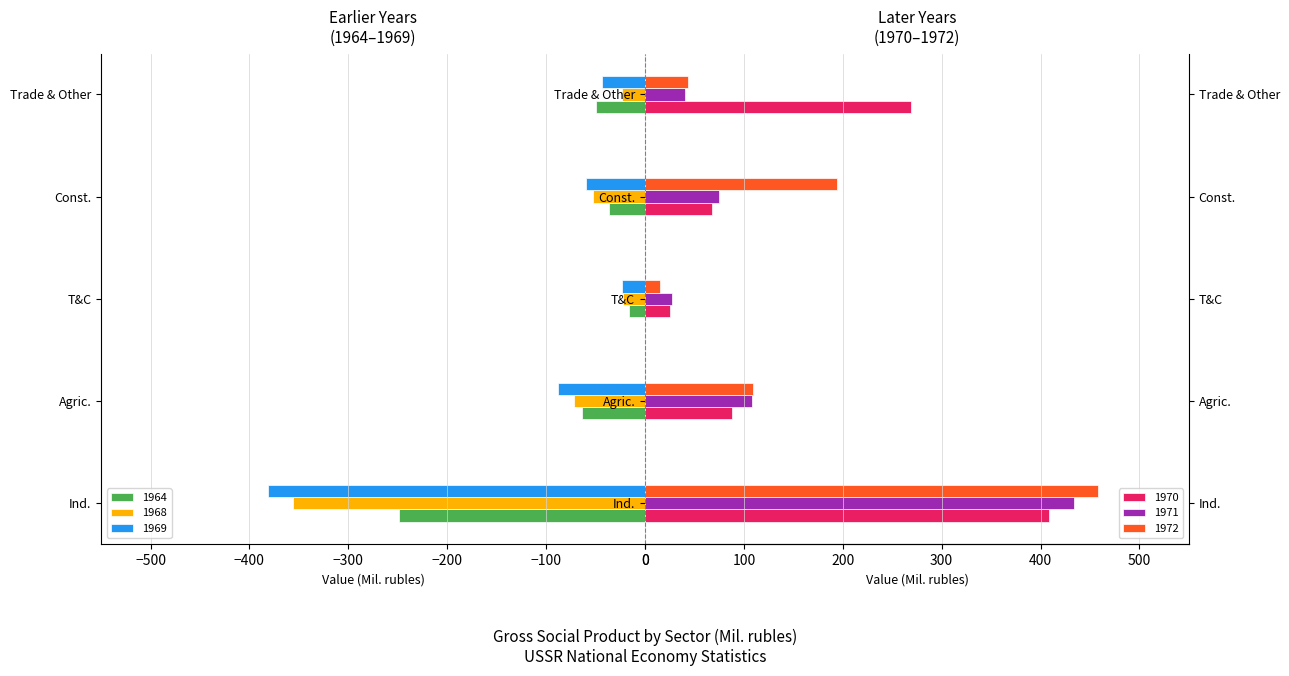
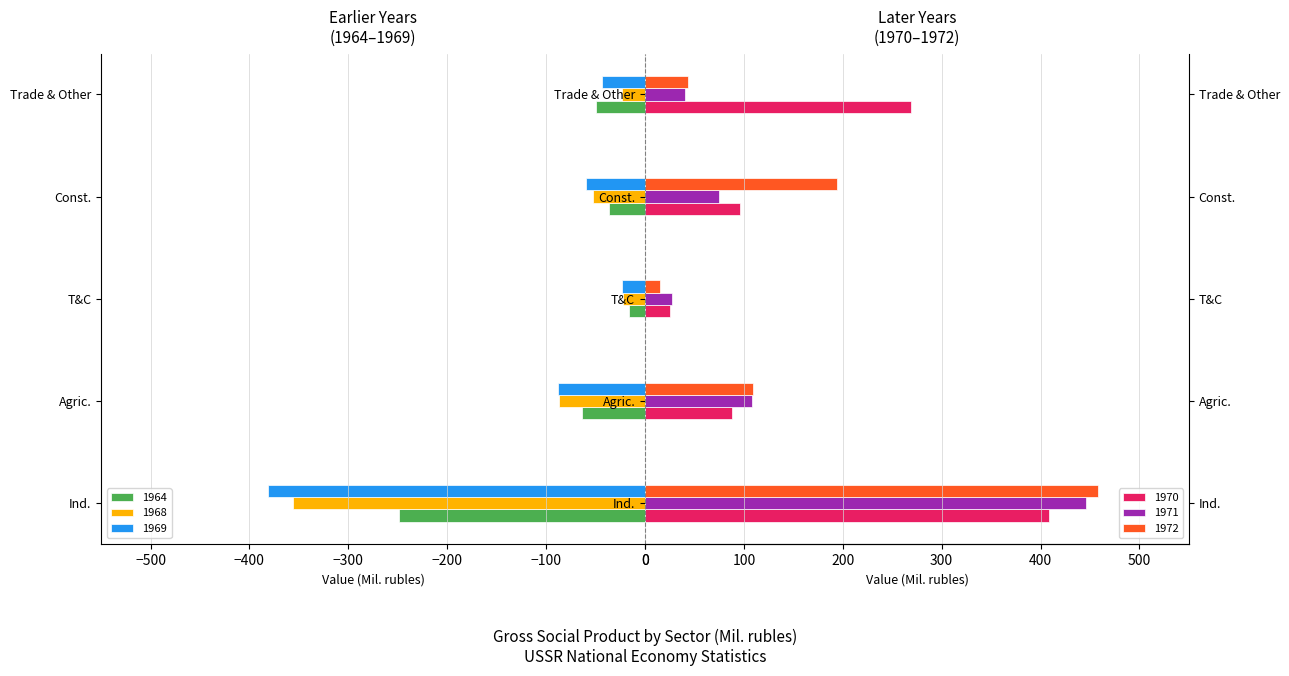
Earlier Years (1964–1969), 1968, Agric.: -70 -> -90
Later Years (1970–1972), 1970, Const.: 70 -> 100
Later Years (1970–1972), 1971, Ind.: 430 -> 450
